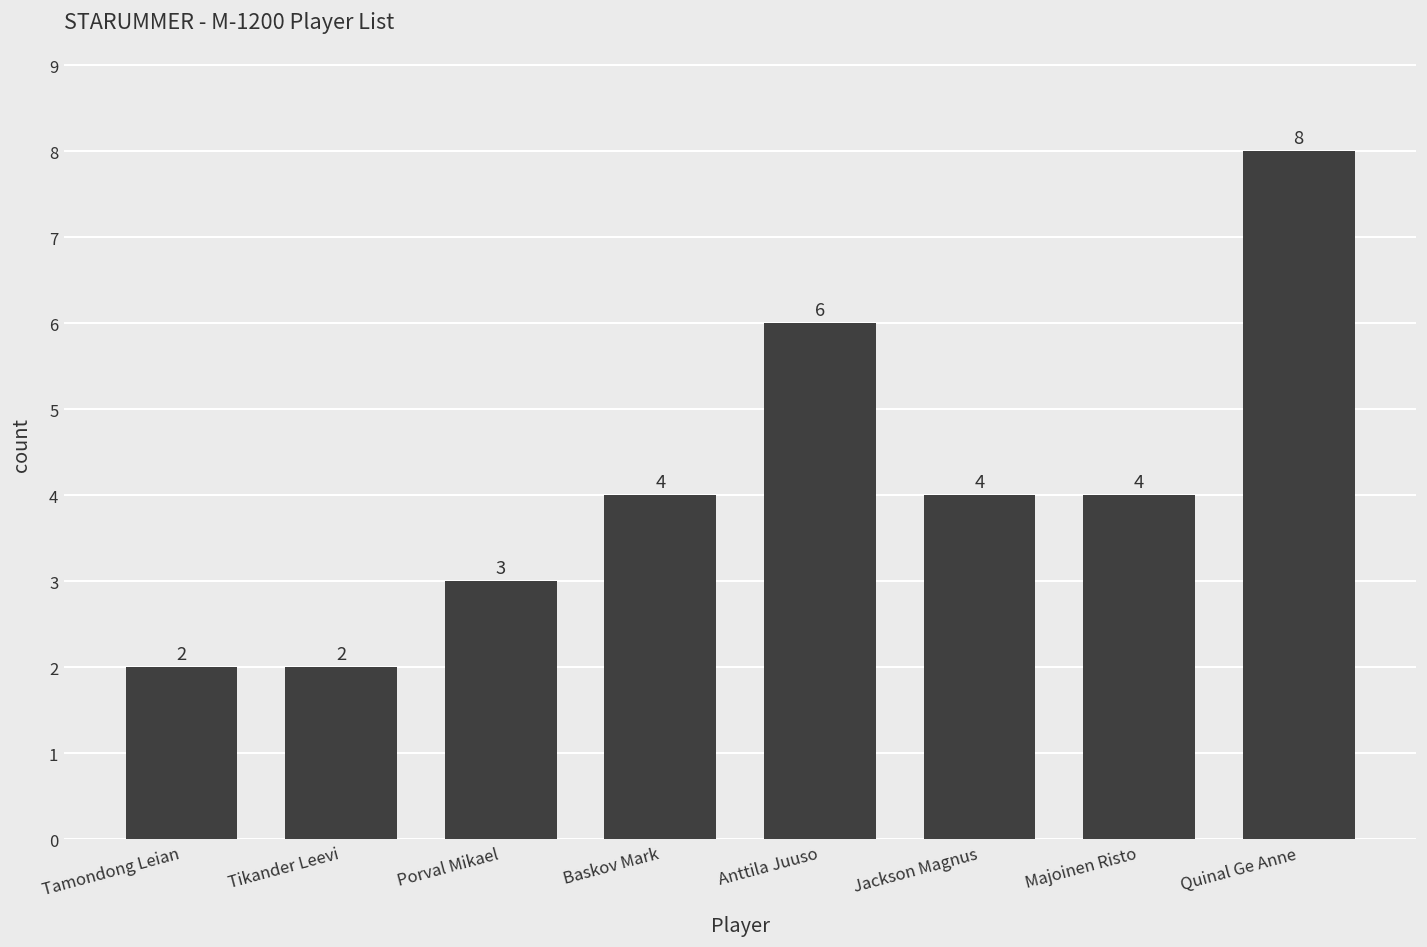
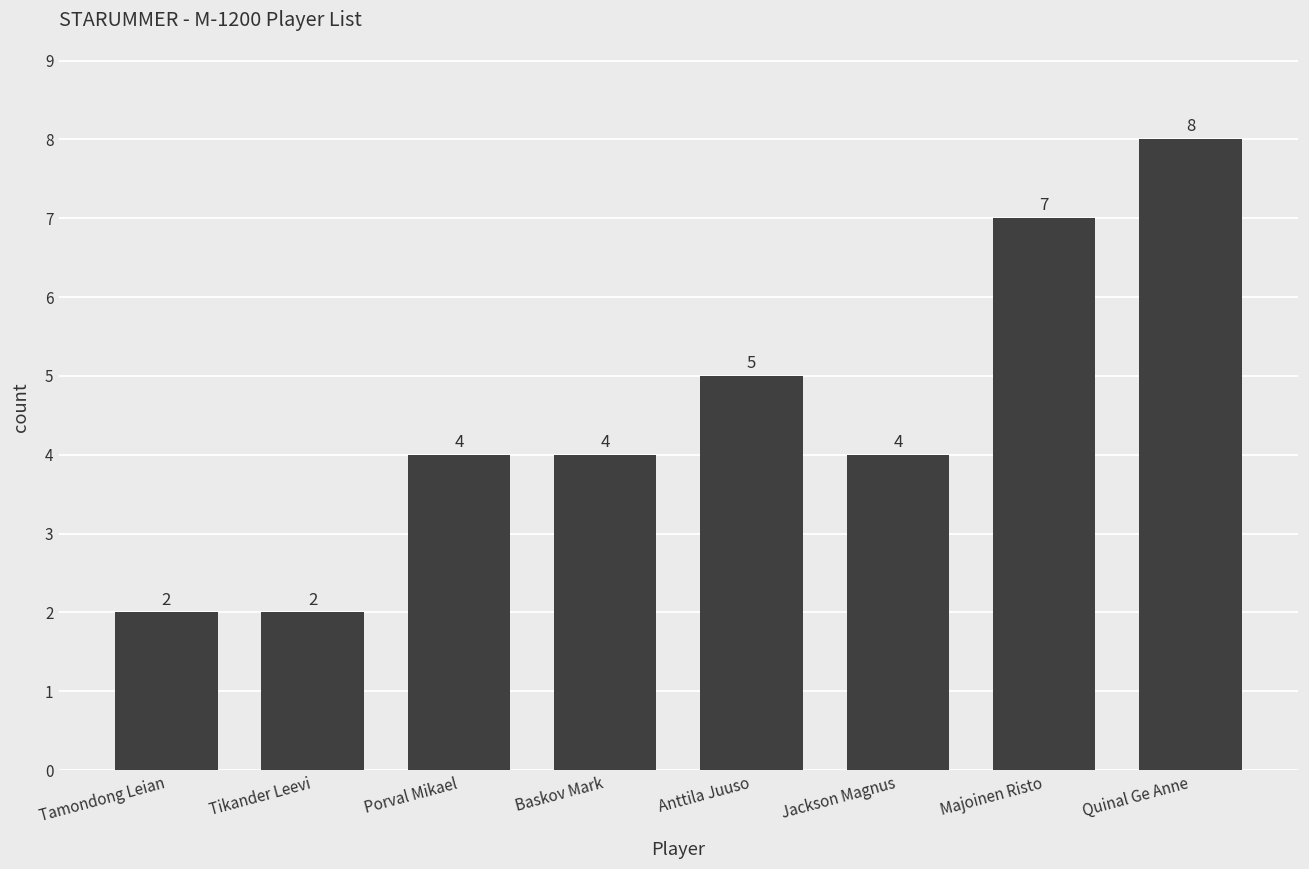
Porval Mikael: 3 -> 4
Anttila Juuso: 6 -> 5
Majoinen Risto: 4 -> 7
